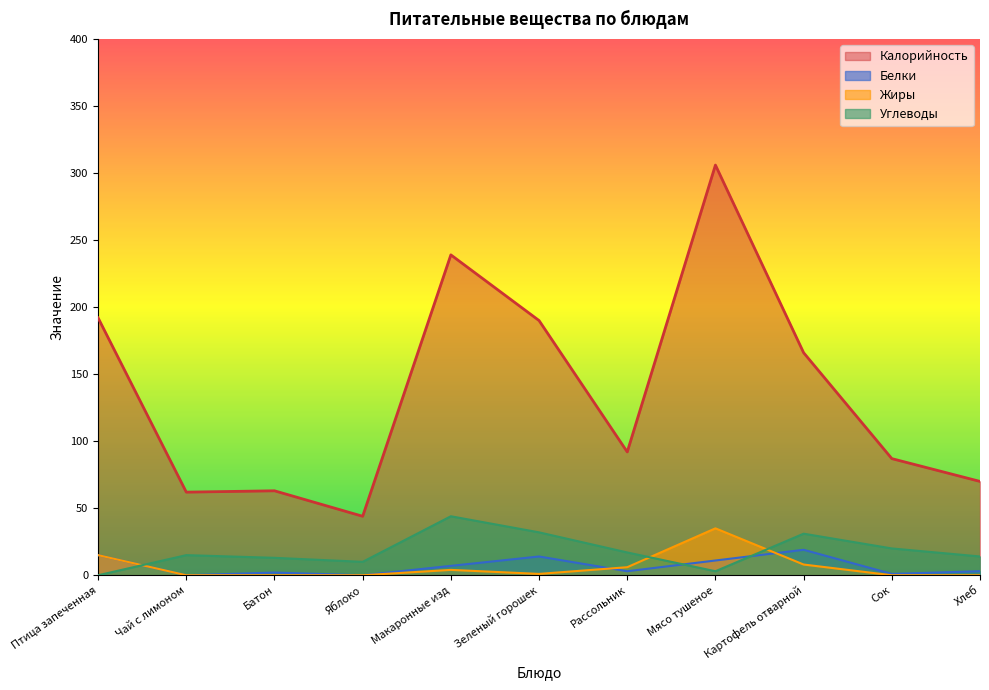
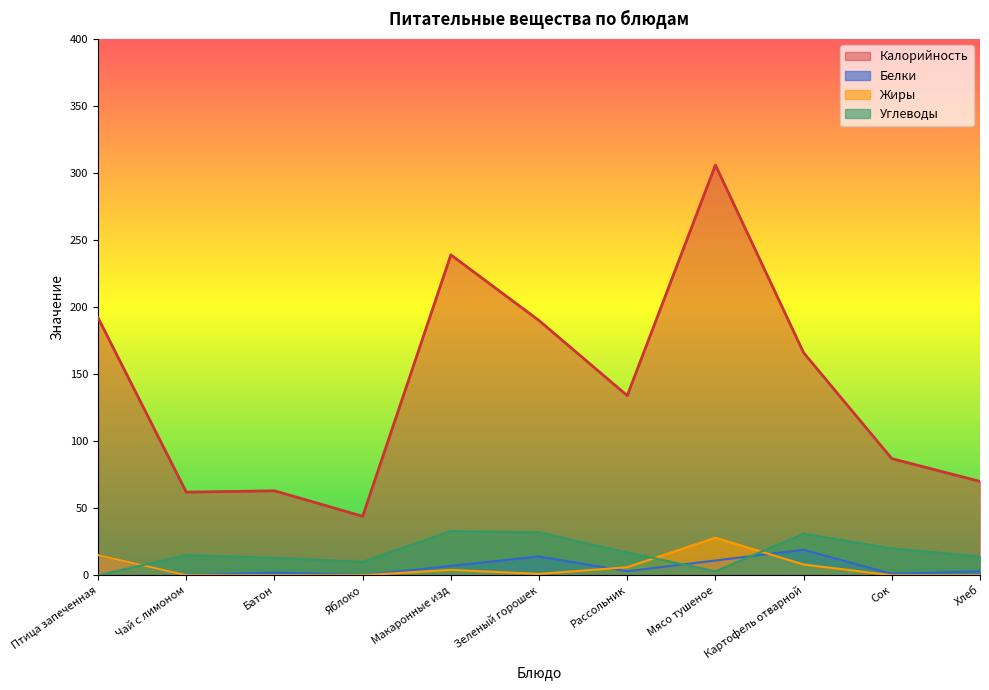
Углеводы, Макаронные изд: 44 -> 33
Калорийность, Рассольник: 92 -> 134
Жиры, Мясо тушеное: 35 -> 28
